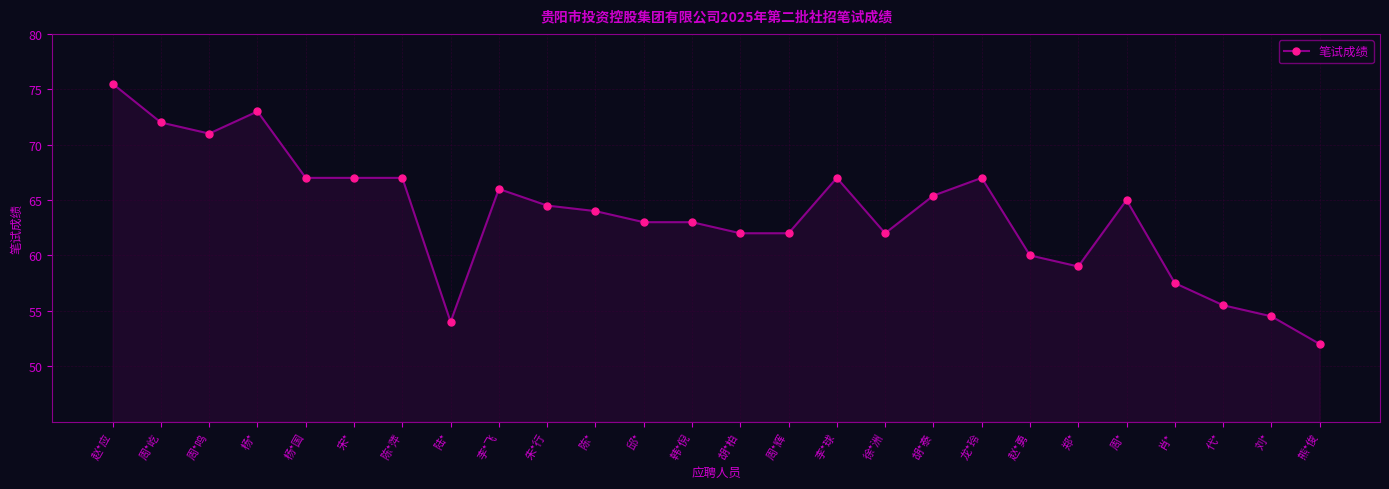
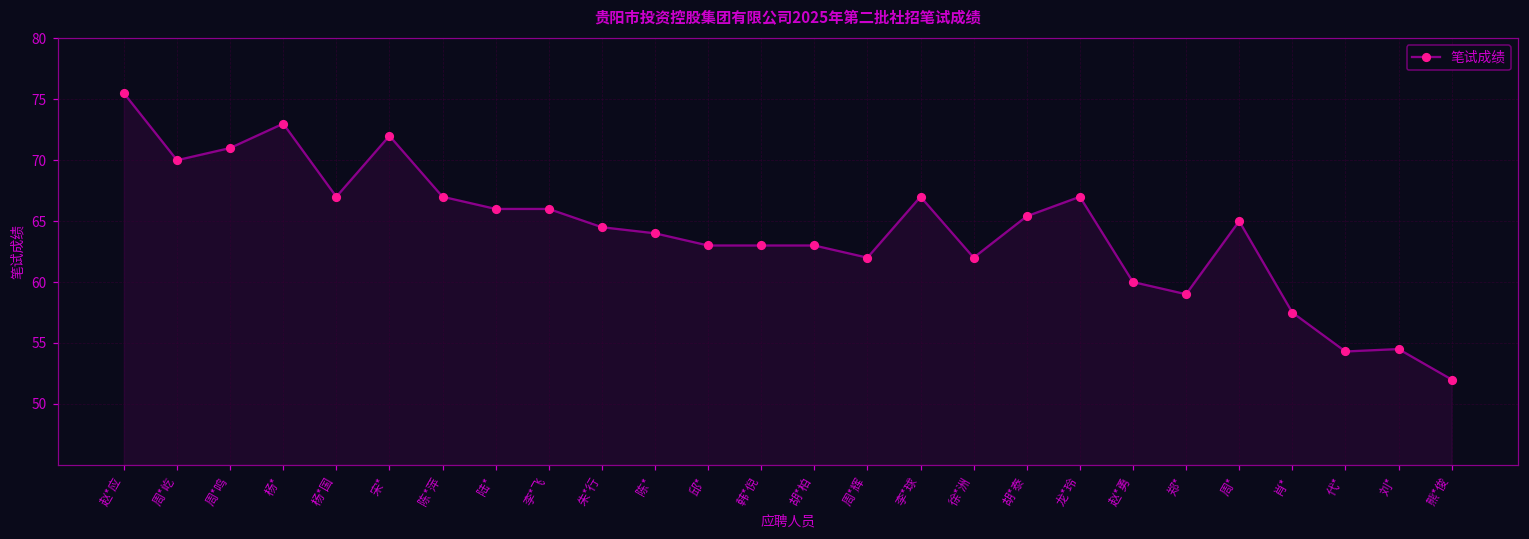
周*屹: 72 -> 70
宋*: 67 -> 72
陆*: 54 -> 66
胡*柏: 62 -> 63
代*: 55.5 -> 54.3
